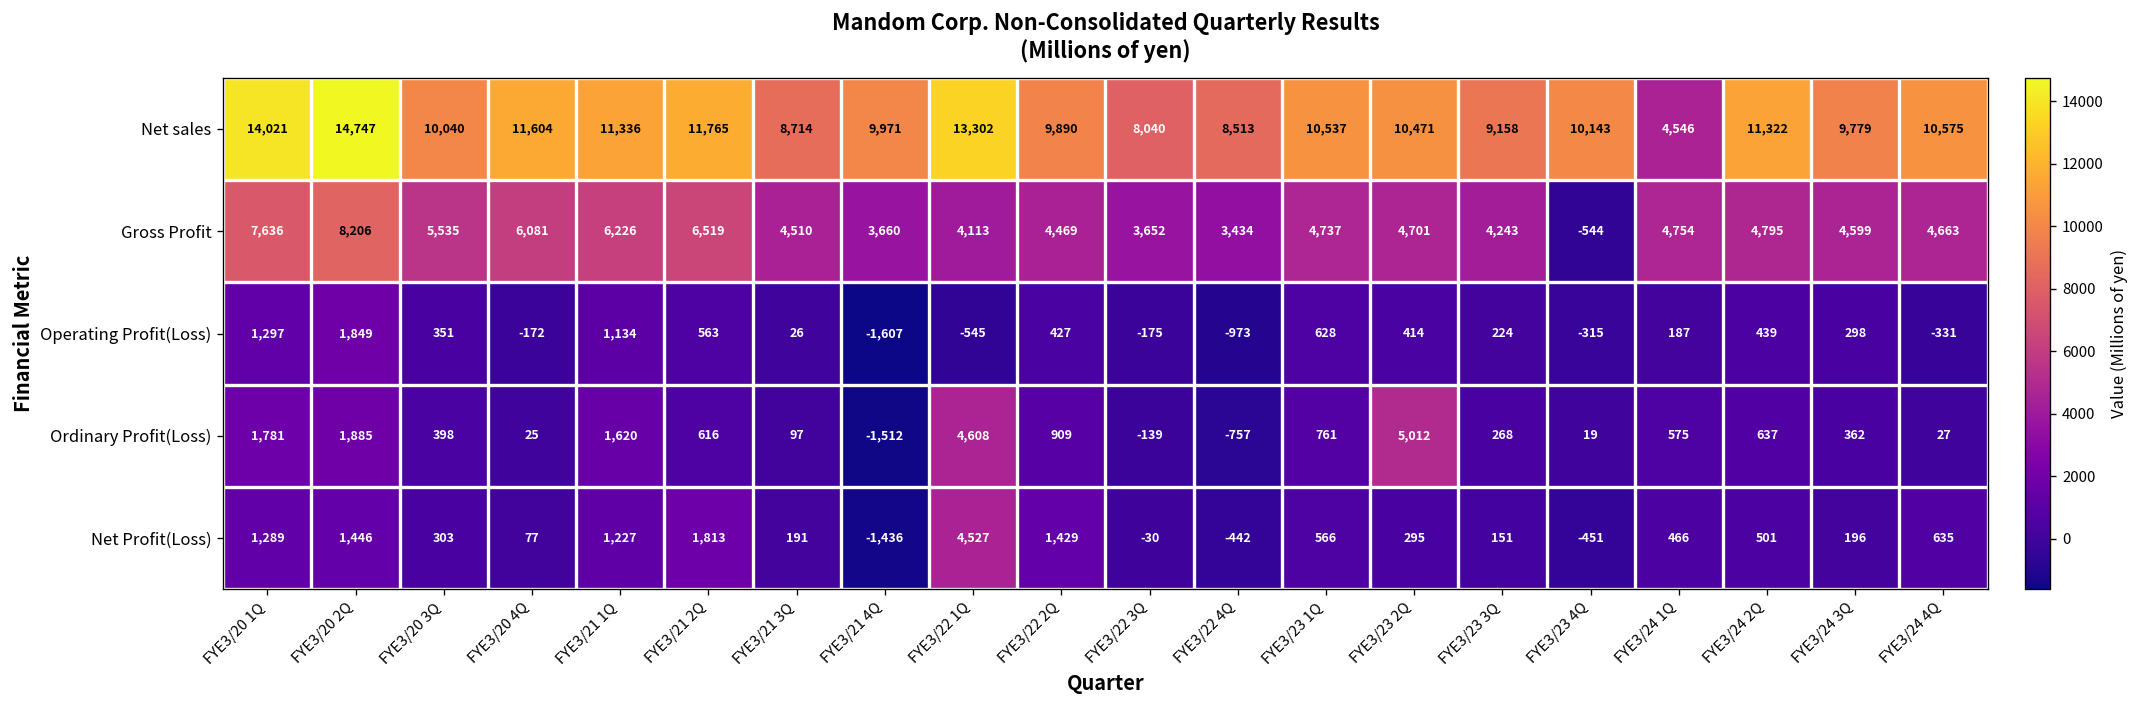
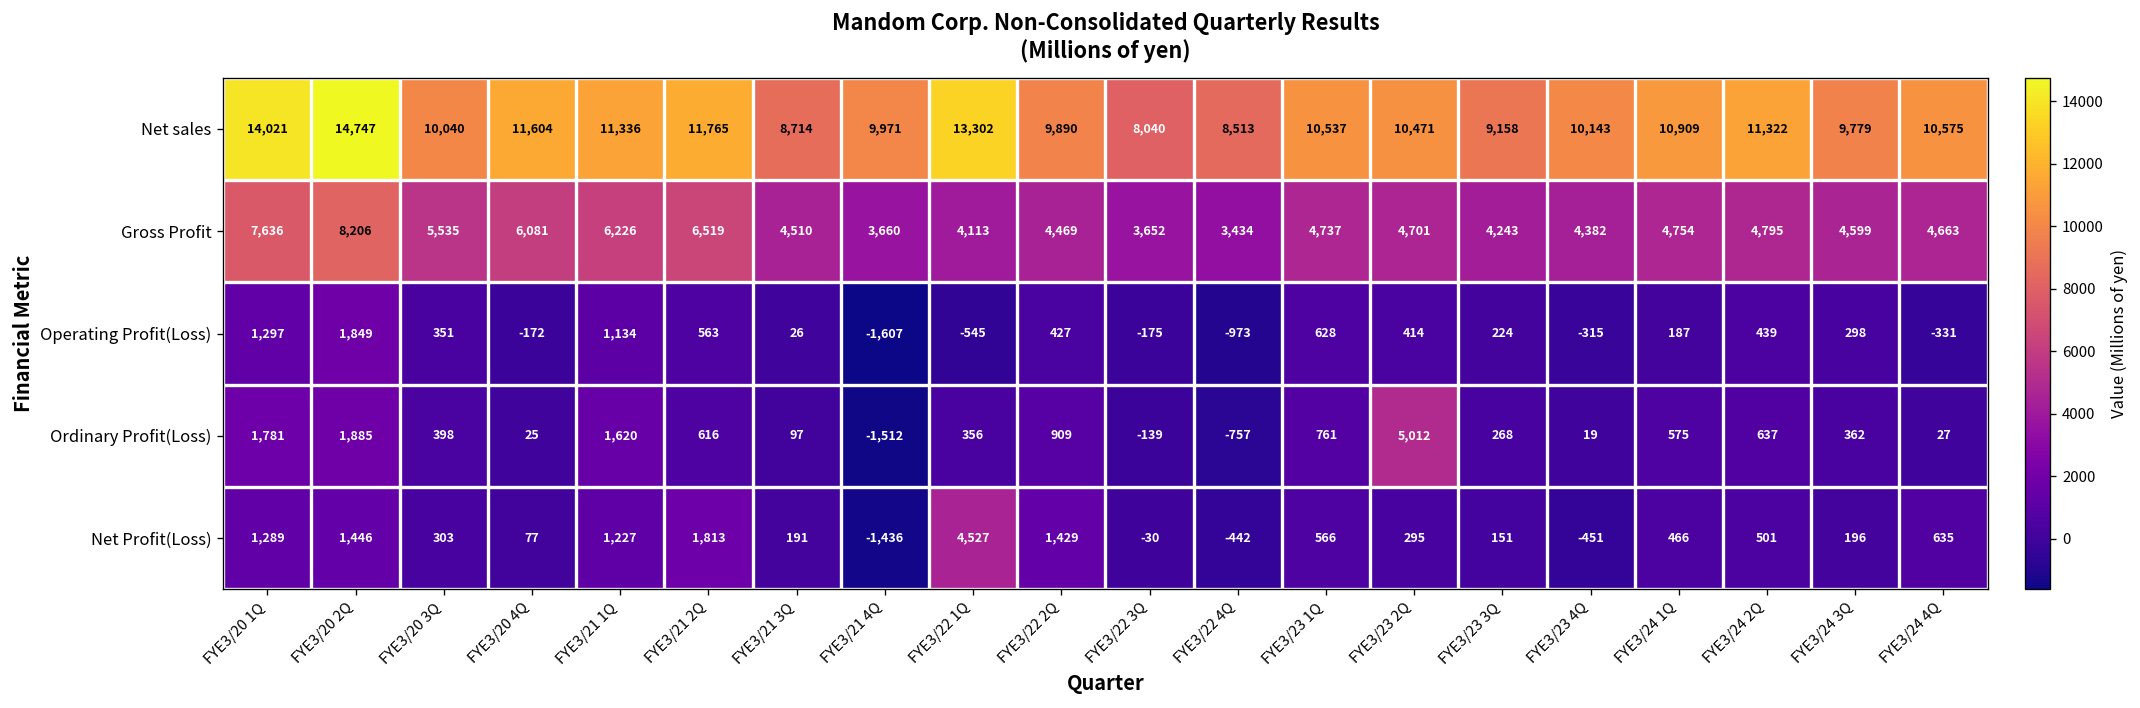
Net sales, FYE3/24 1Q: 4,546 -> 10,909
Gross Profit, FYE3/23 4Q: -544 -> 4,382
Ordinary Profit(Loss), FYE3/22 1Q: 4,608 -> 356
